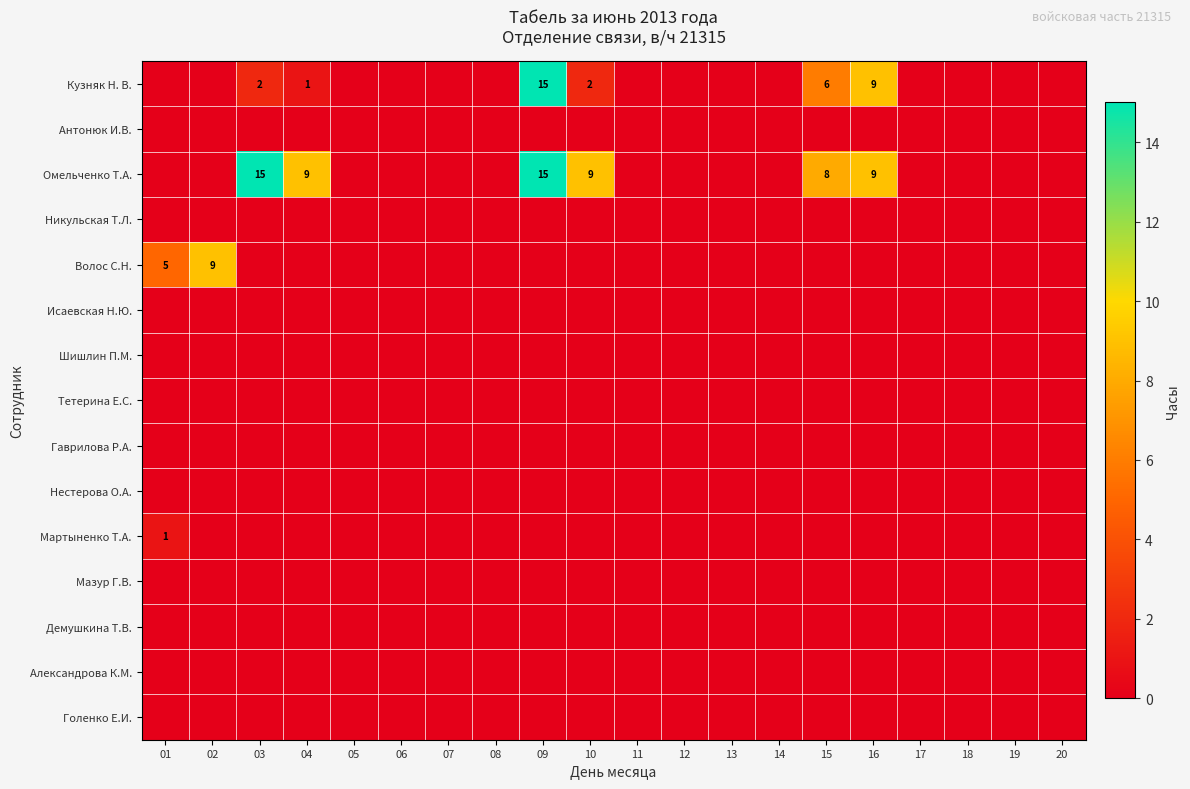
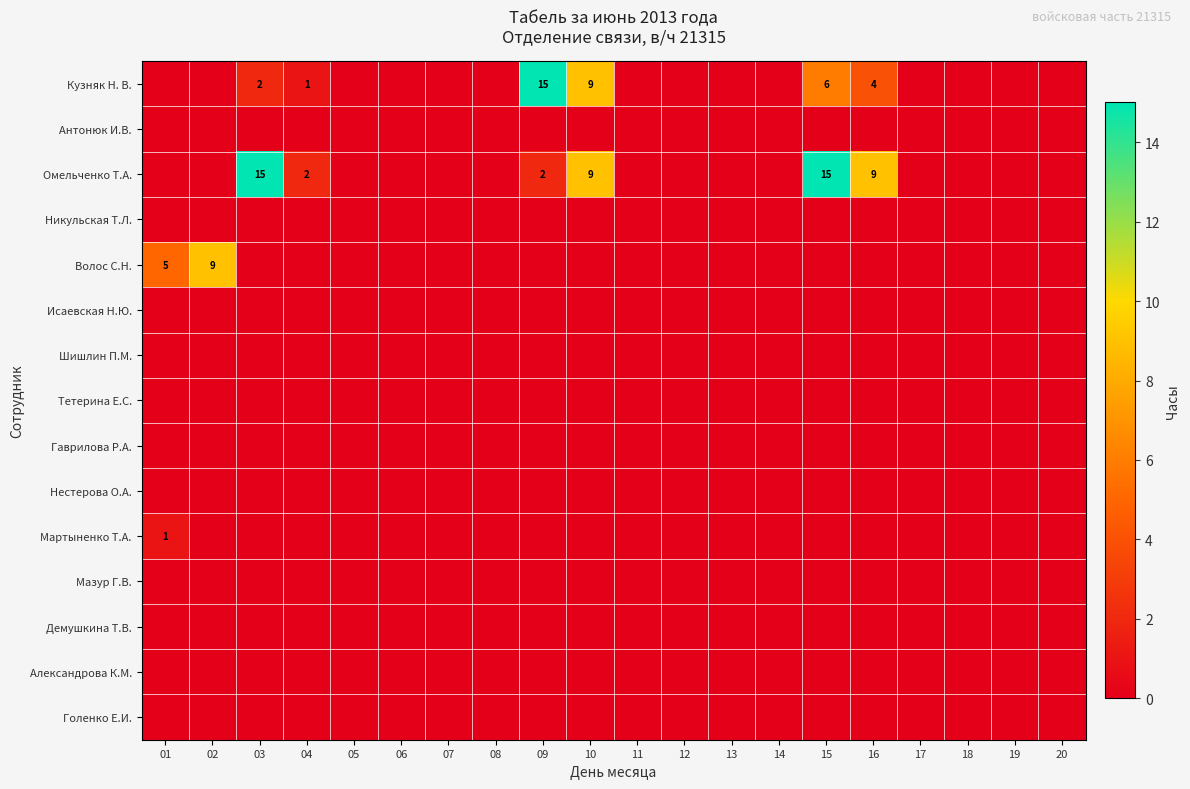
Кузняк Н. В., 10: 2 -> 9
Кузняк Н. В., 16: 9 -> 4
Омельченко Т.А., 04: 9 -> 2
Омельченко Т.А., 09: 15 -> 2
Омельченко Т.А., 15: 8 -> 15
